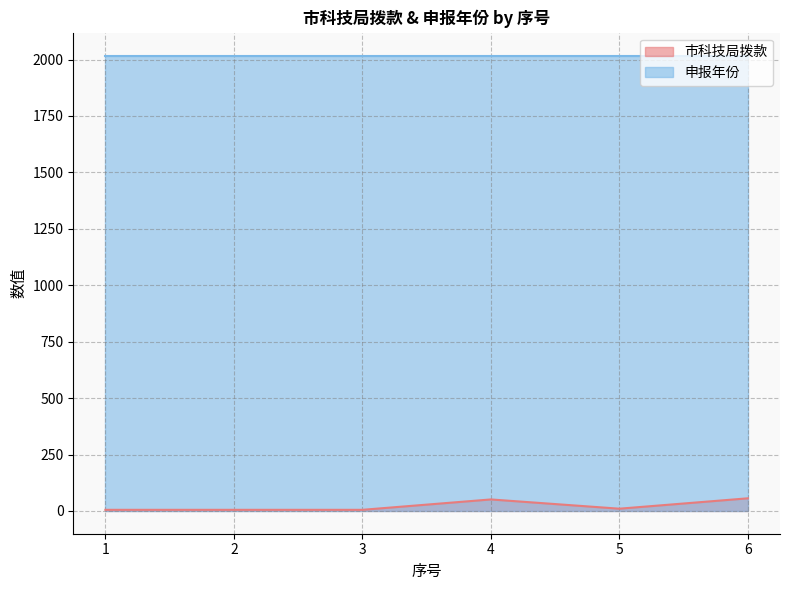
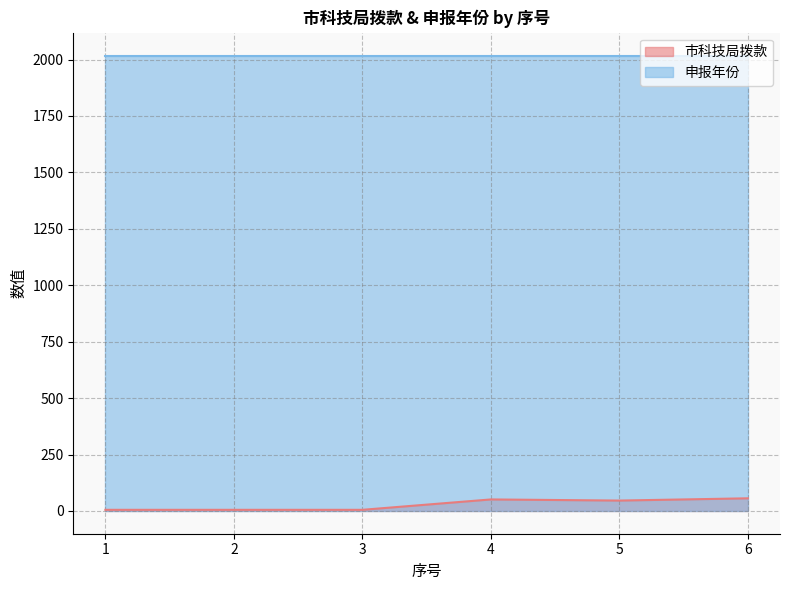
市科技局拨款, 5: 10 -> 50
